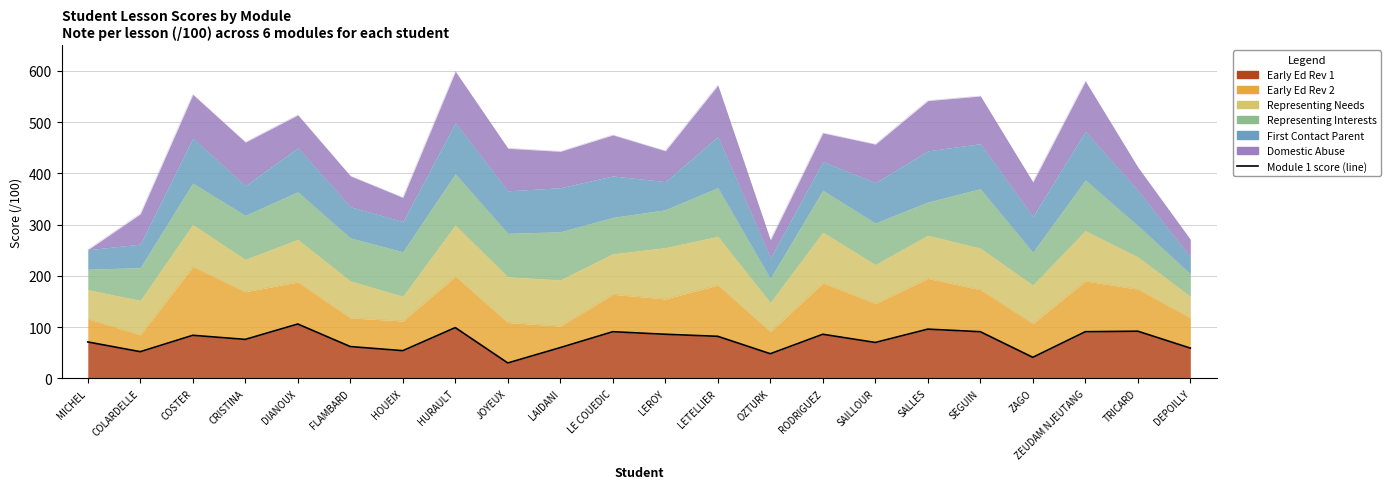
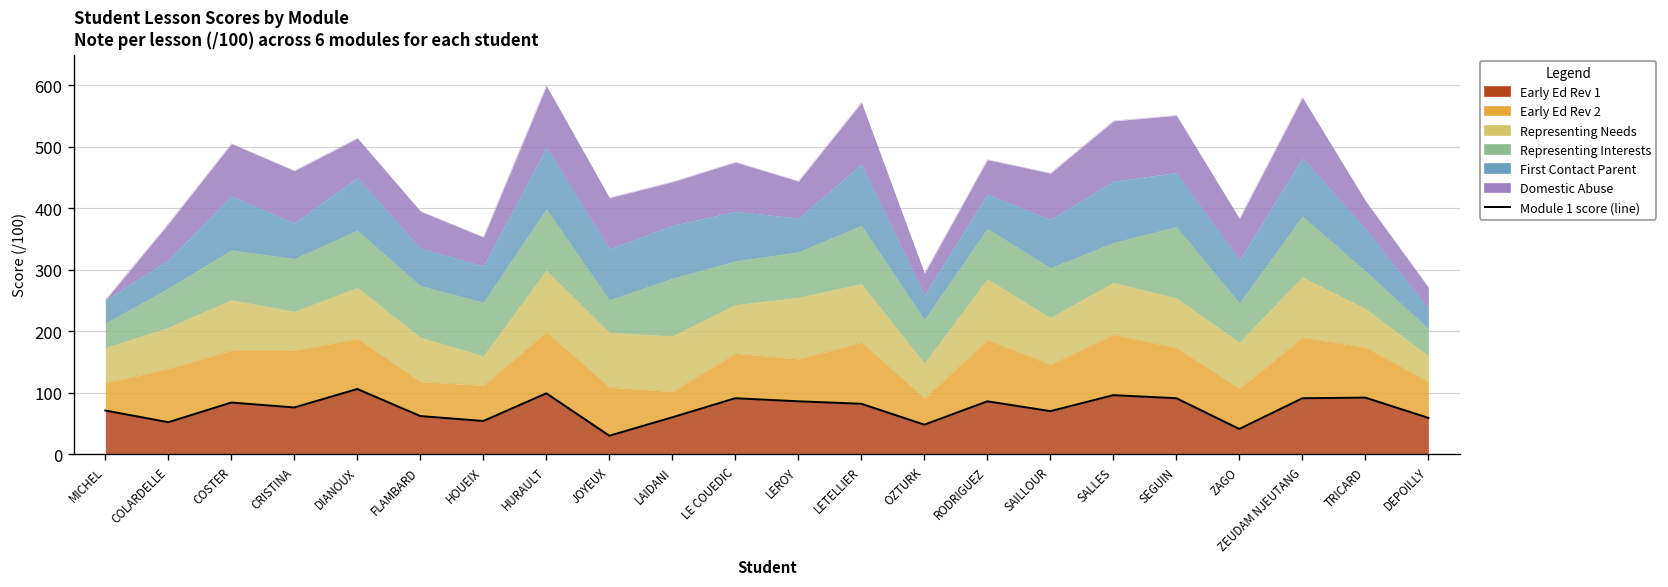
Early Ed Rev 2, COLARDELLE: 30 -> 90
Early Ed Rev 2, COSTER: 130 -> 90
Representing Interests, JOYEUX: 90 -> 50
Representing Interests, OZTURK: 50 -> 70
